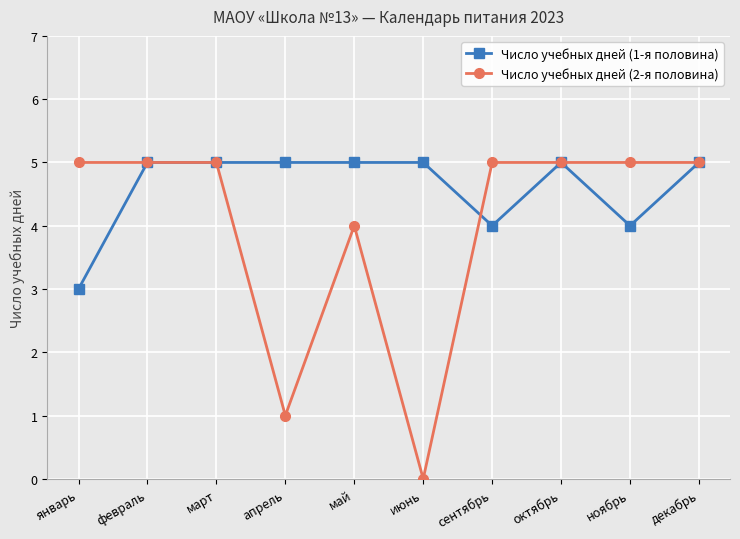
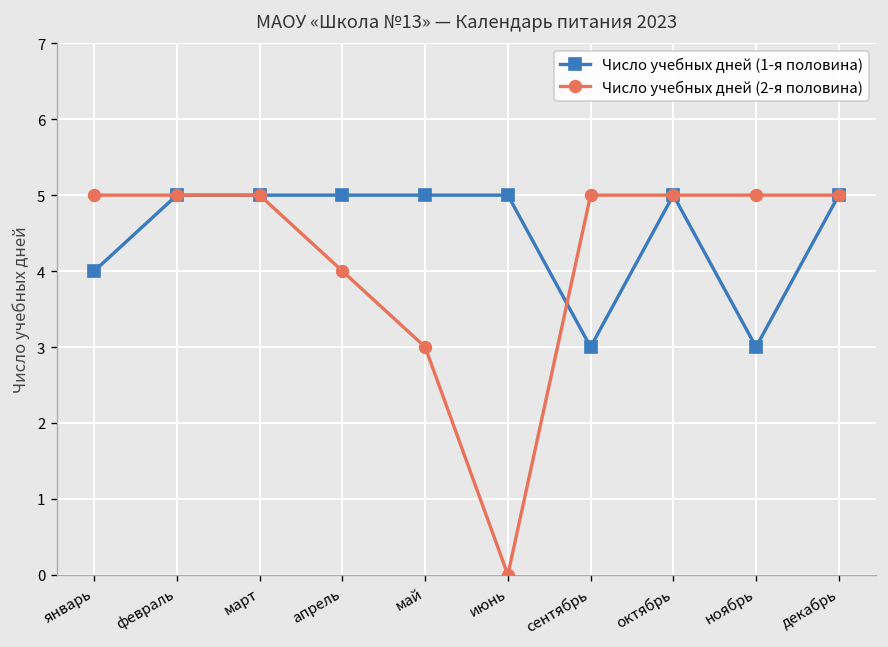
Число учебных дней (1-я половина), январь: 3 -> 4
Число учебных дней (2-я половина), апрель: 1 -> 4
Число учебных дней (2-я половина), май: 4 -> 3
Число учебных дней (1-я половина), сентябрь: 4 -> 3
Число учебных дней (1-я половина), ноябрь: 4 -> 3
